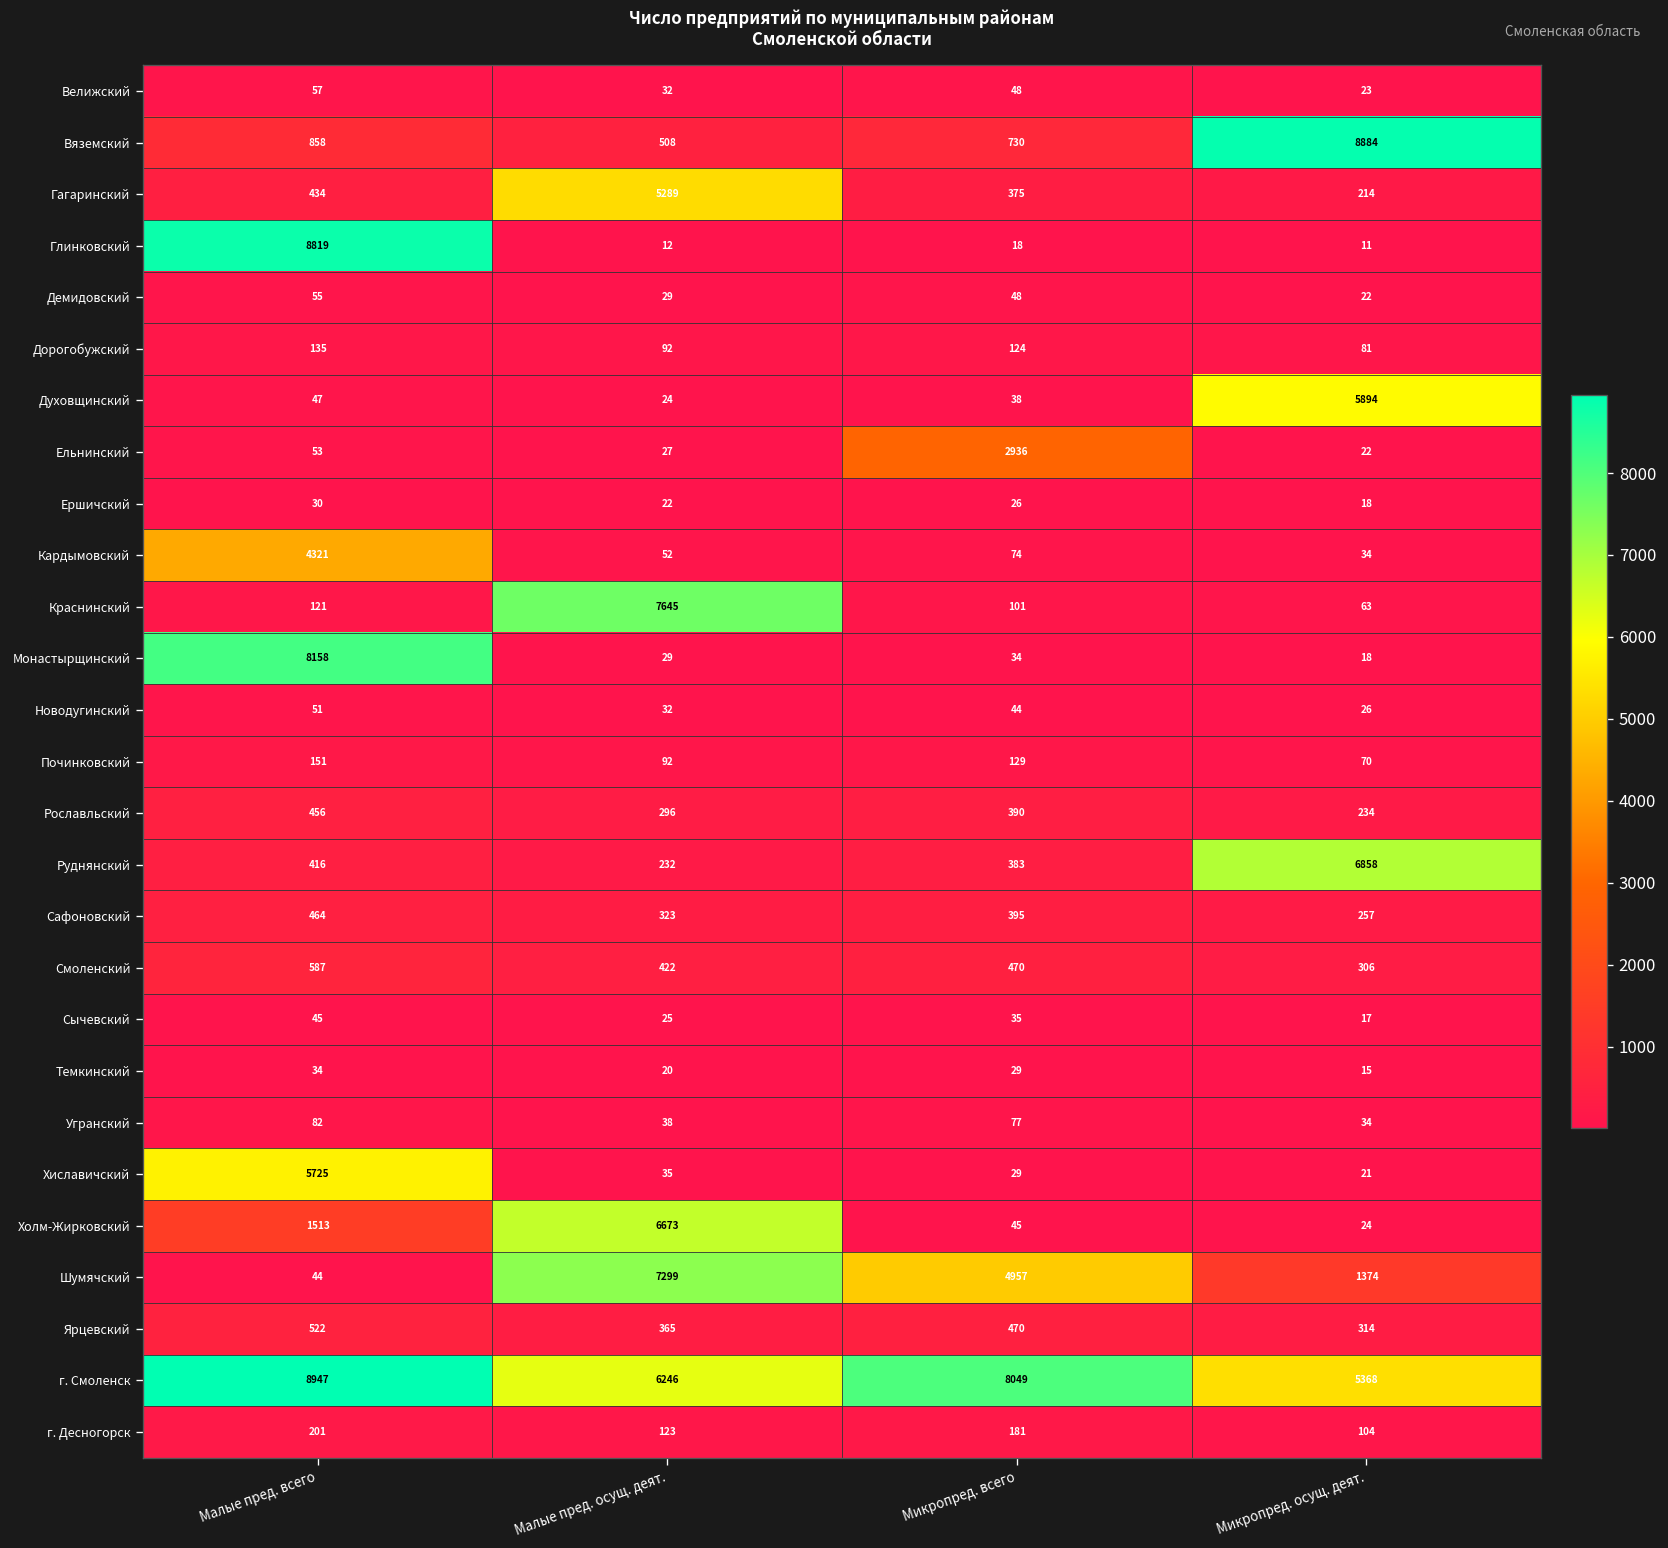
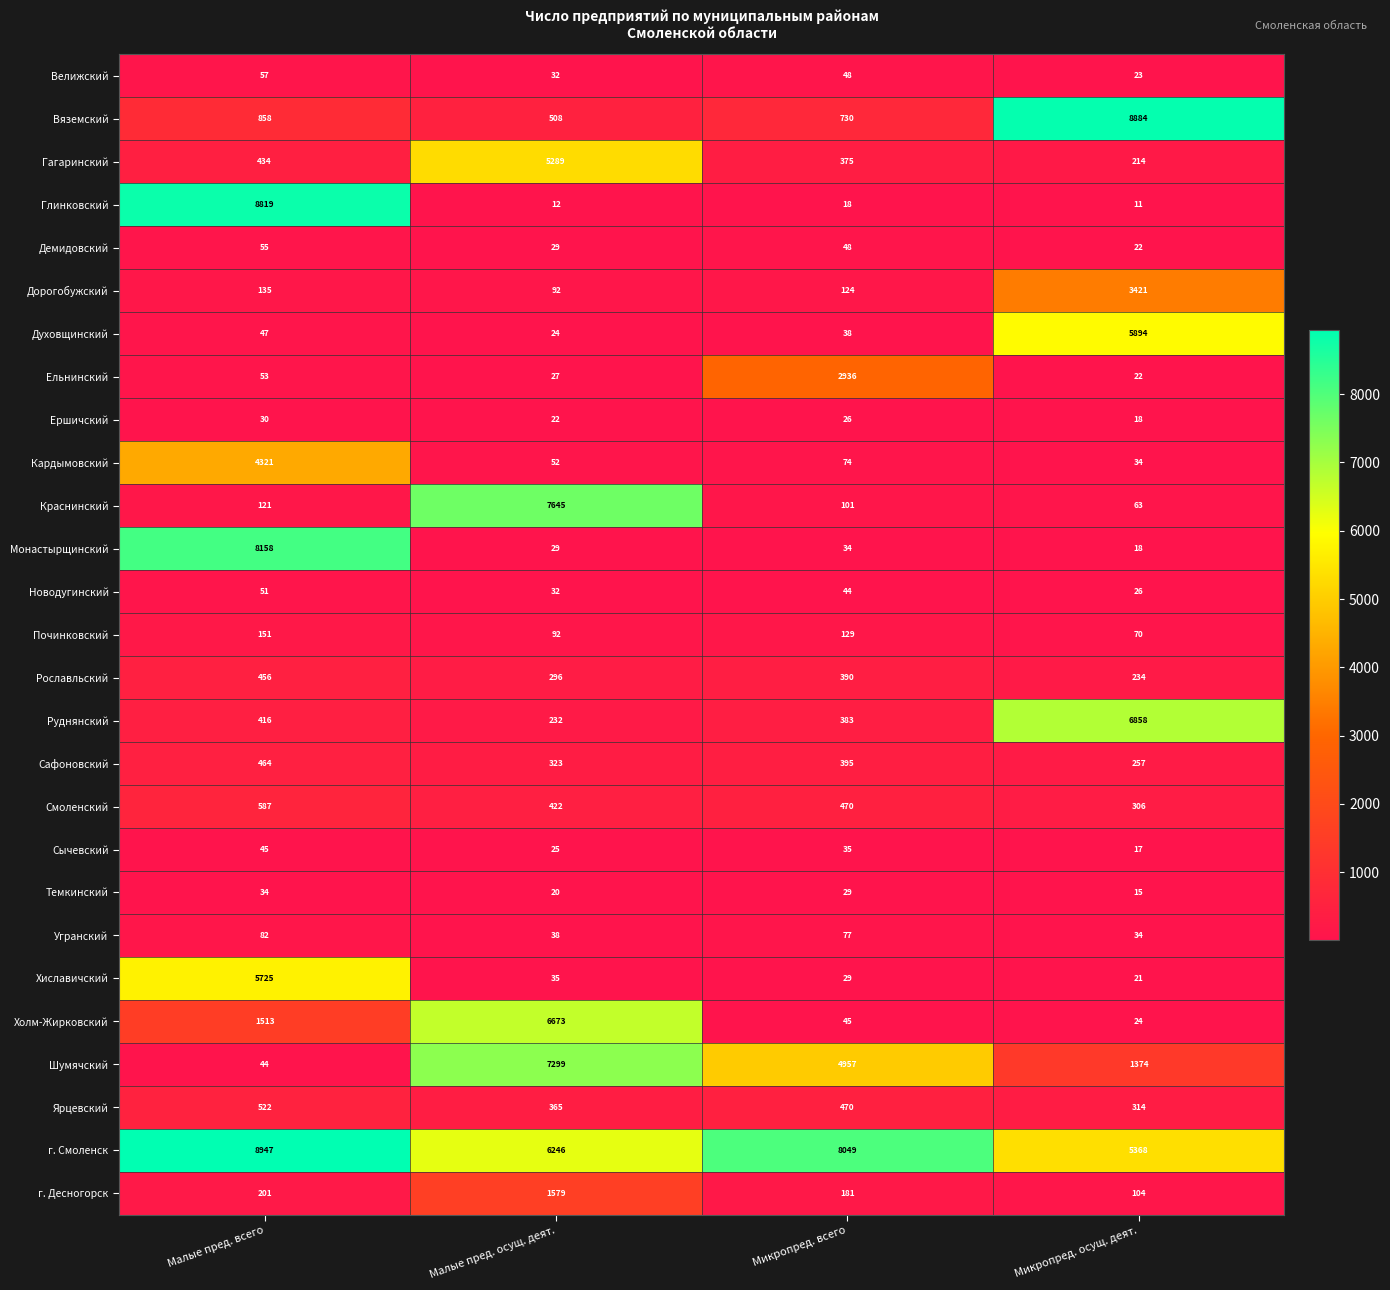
Дорогобужский, Микропред. осущ. деят.: 81 -> 3421
г. Десногорск, Малые пред. осущ. деят.: 123 -> 1579
